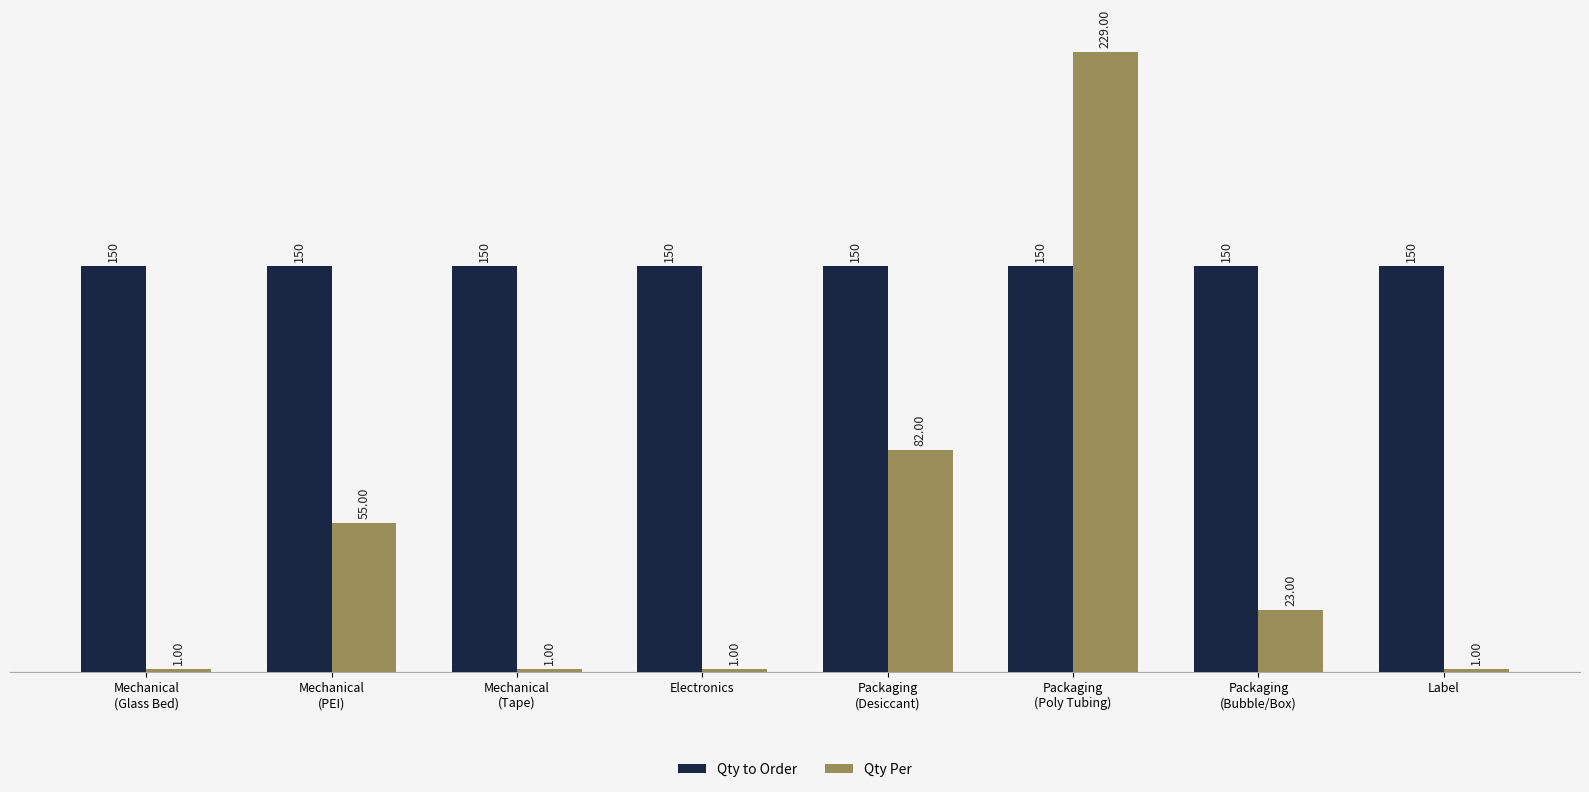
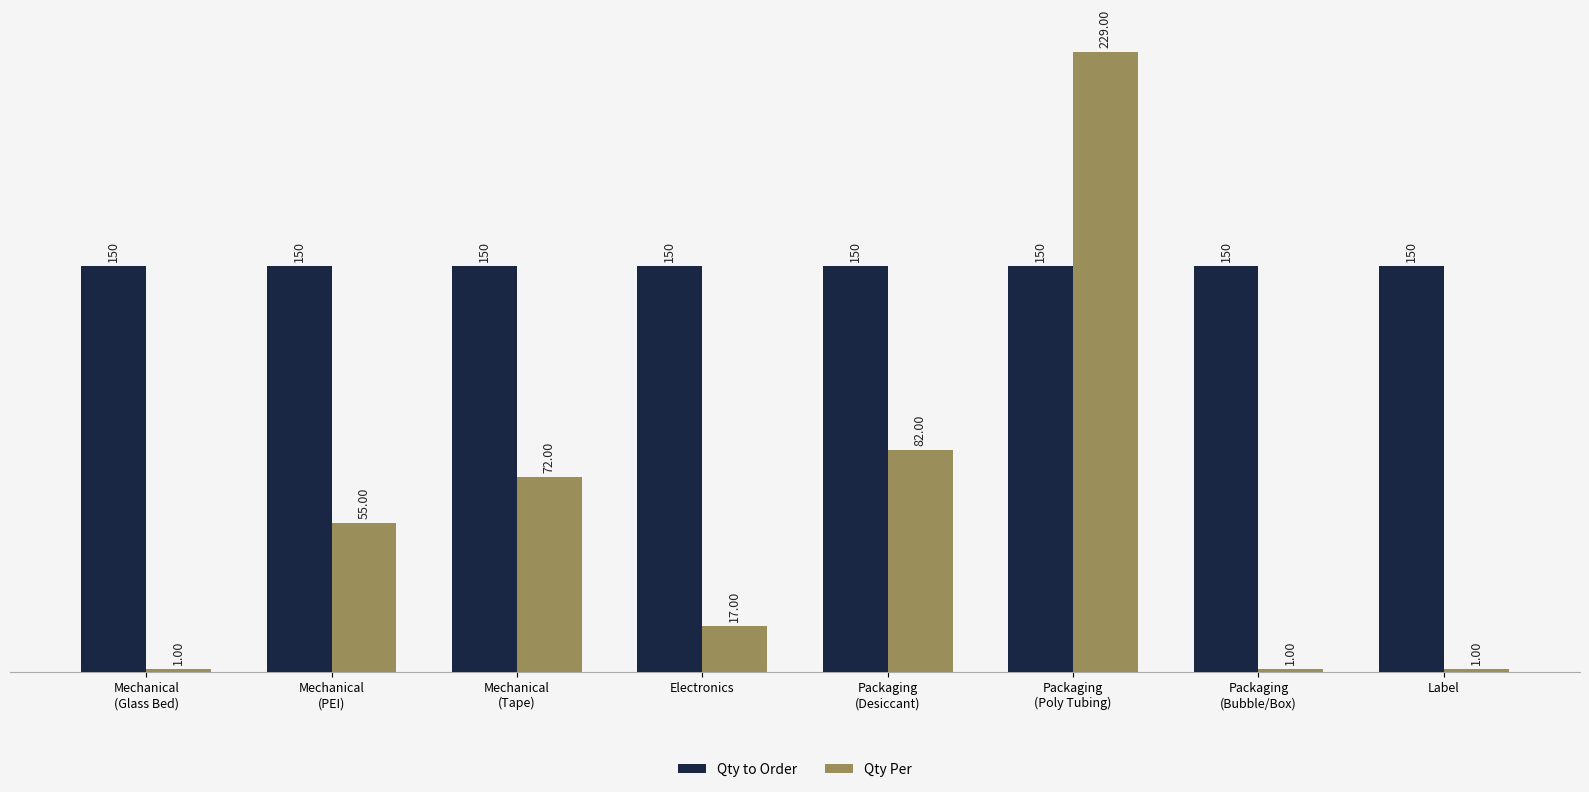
Qty Per, Mechanical (Tape): 1.00 -> 72.00
Qty Per, Electronics: 1.00 -> 17.00
Qty Per, Packaging (Bubble/Box): 23.00 -> 1.00
